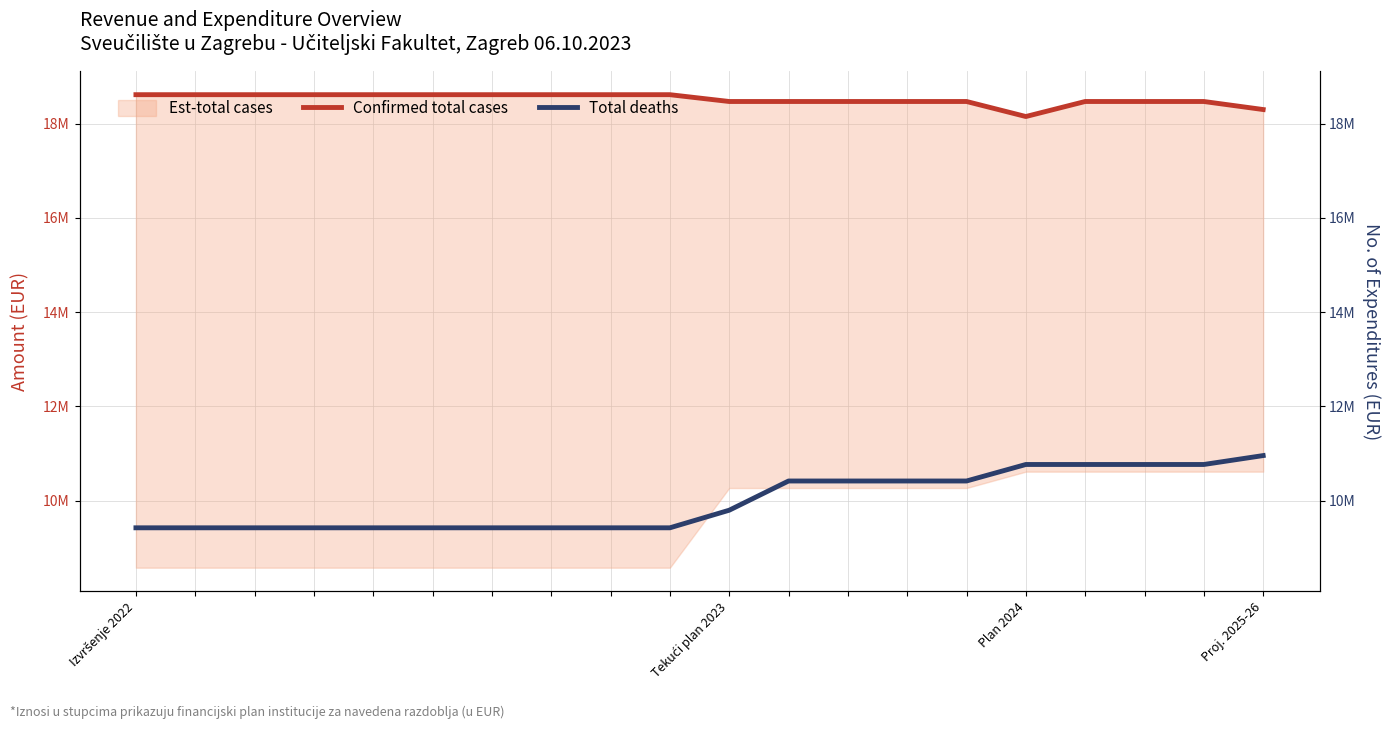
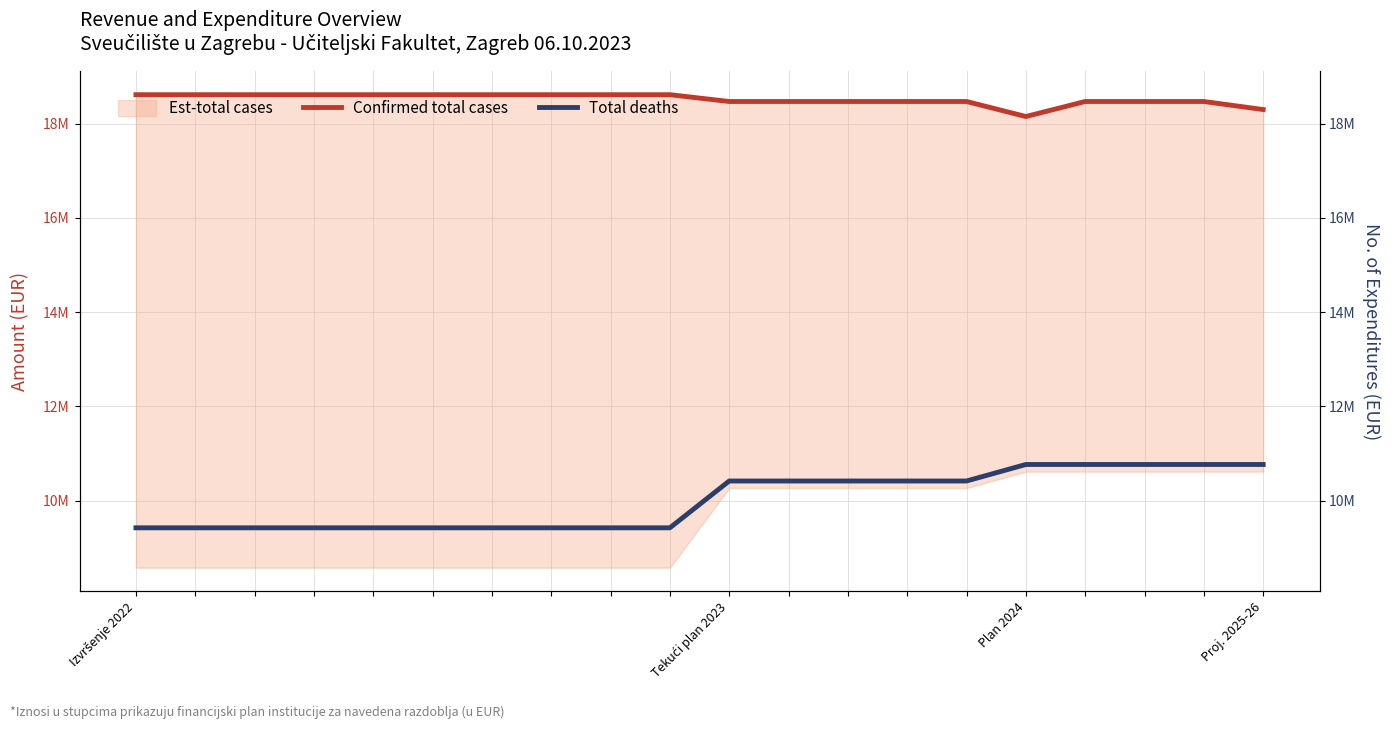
Total deaths, Tekući plan 2023: 9800000 -> 10400000
Total deaths, Proj. 2025-26: 11000000 -> 10800000
